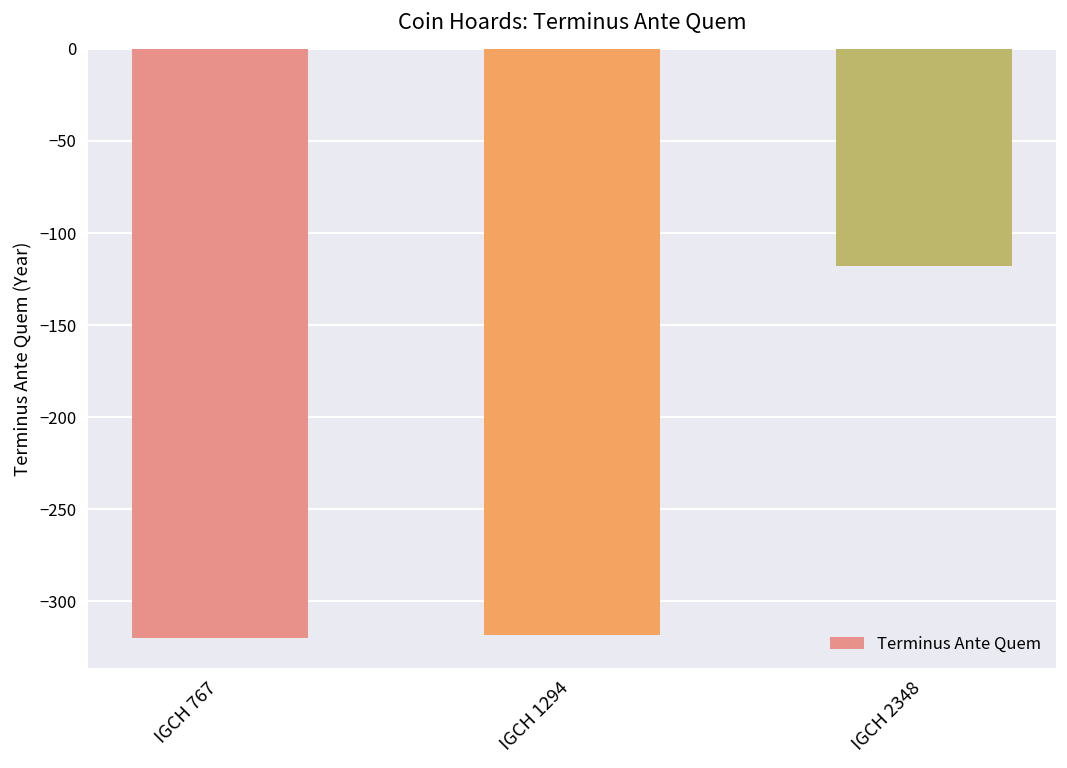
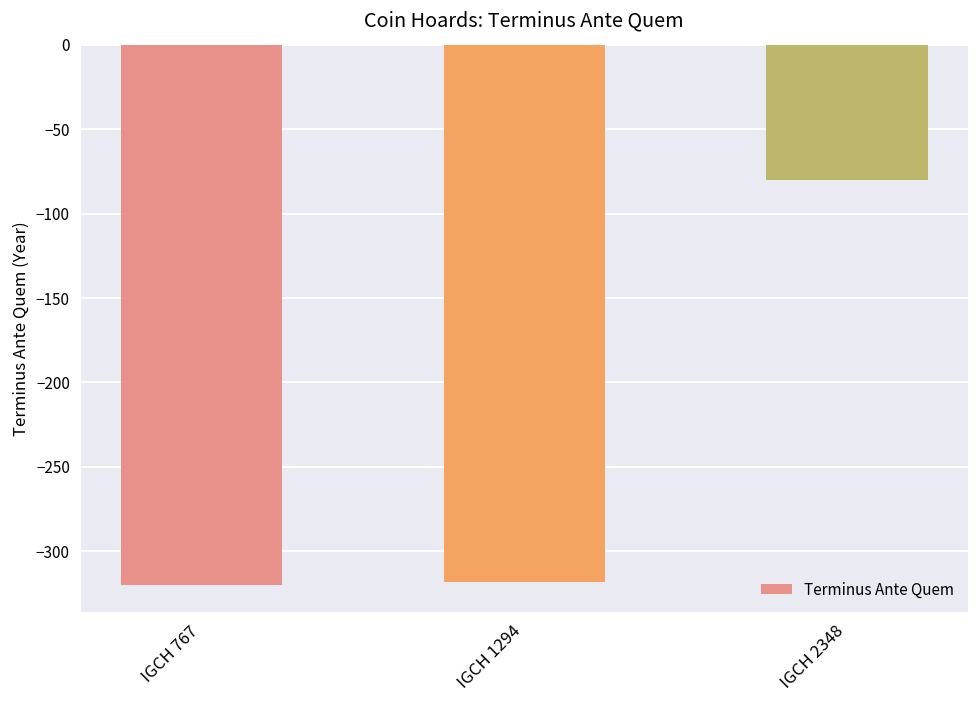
IGCH 2348: -118 -> -80
